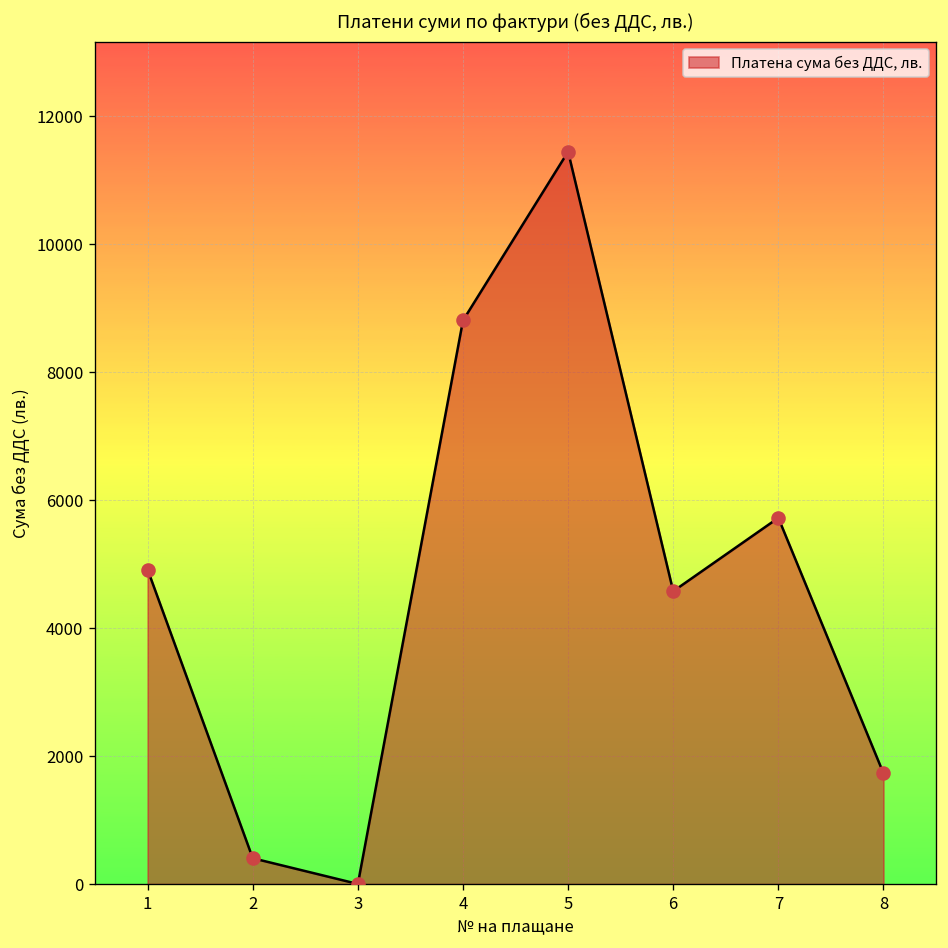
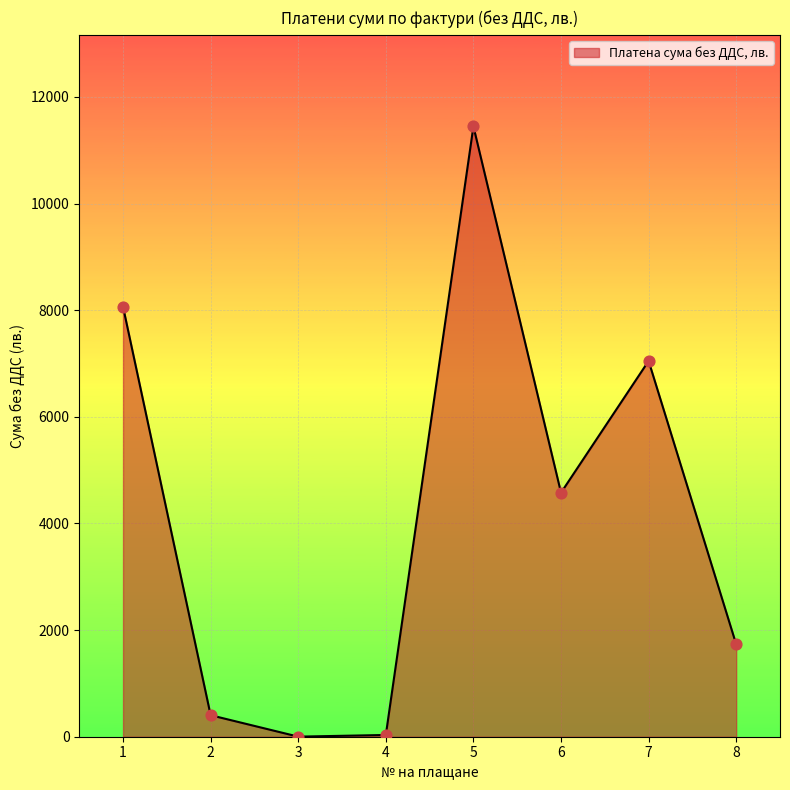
1: 4900 -> 8100
4: 8800 -> 0
7: 5700 -> 7000
